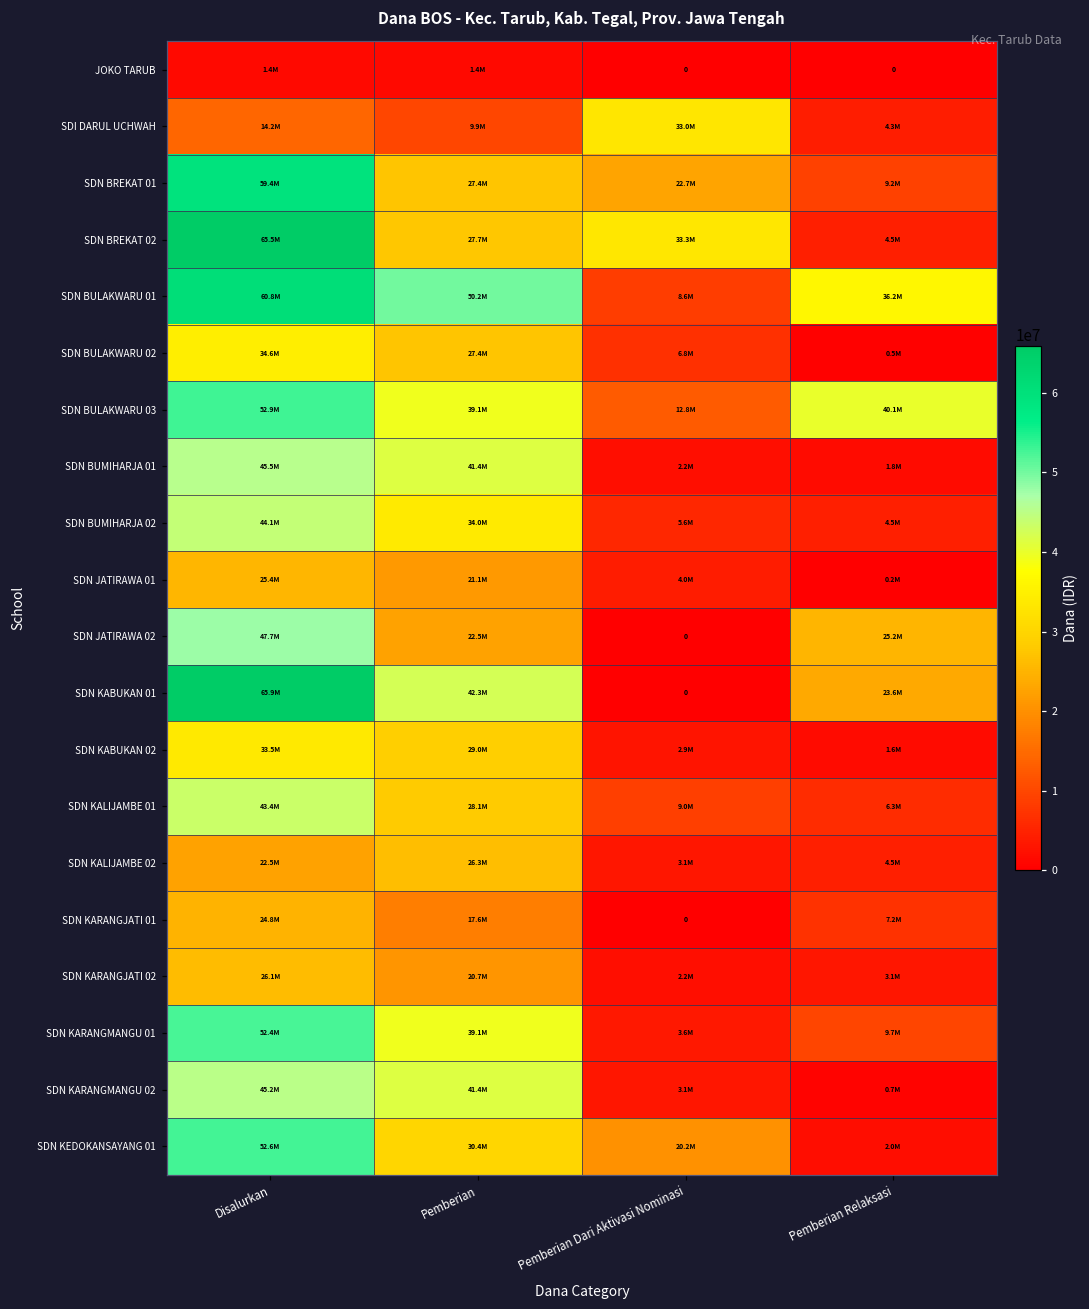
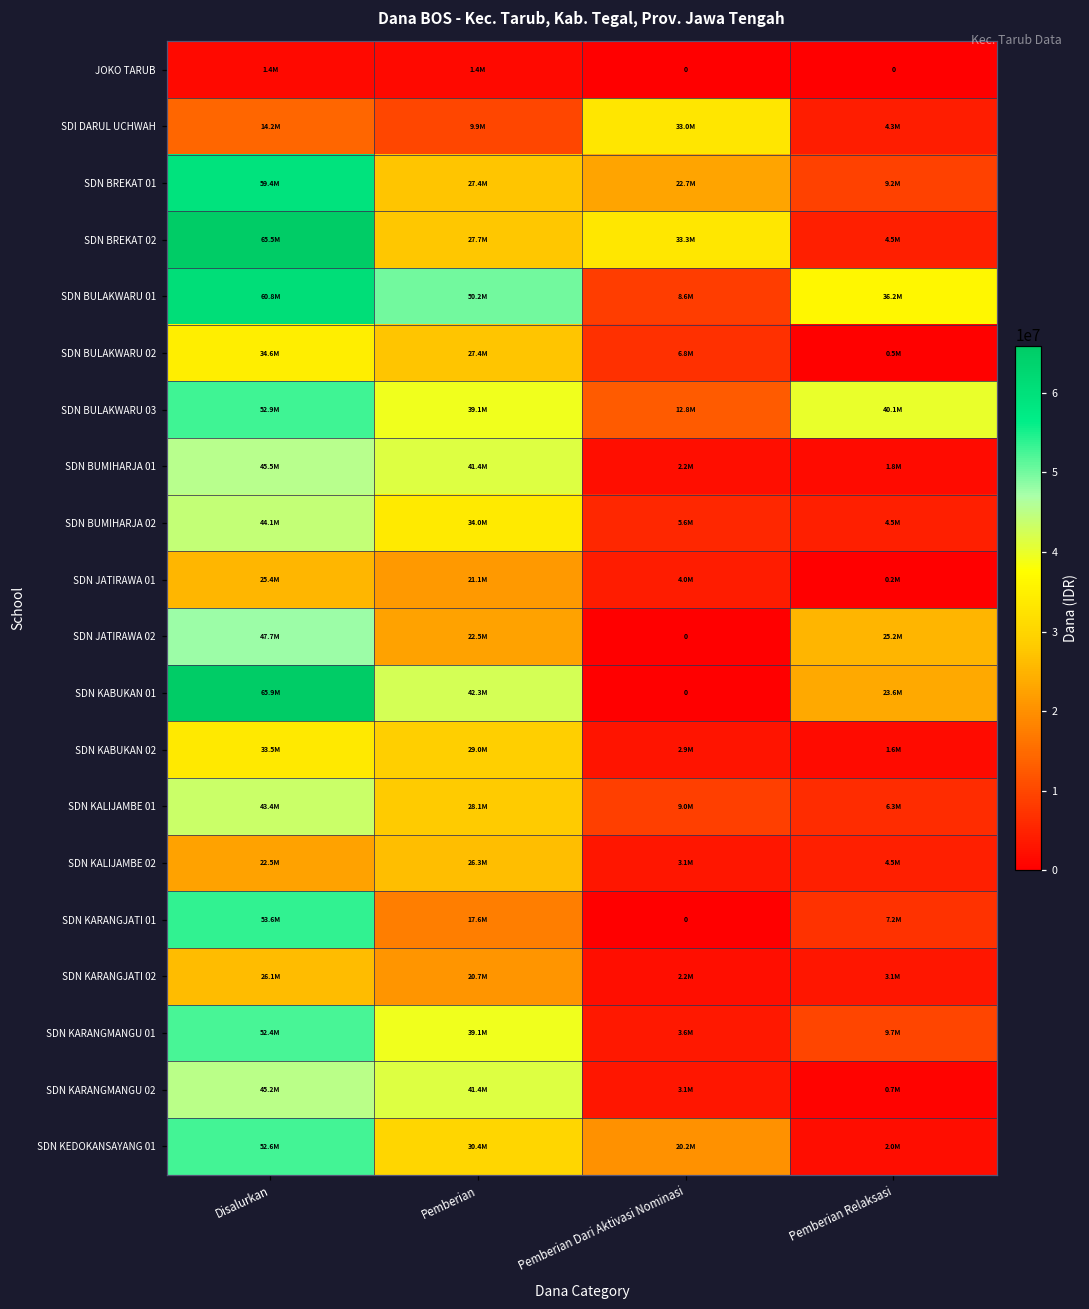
SDN KARANGJATI 01, Disalurkan: 24.8M -> 53.6M
